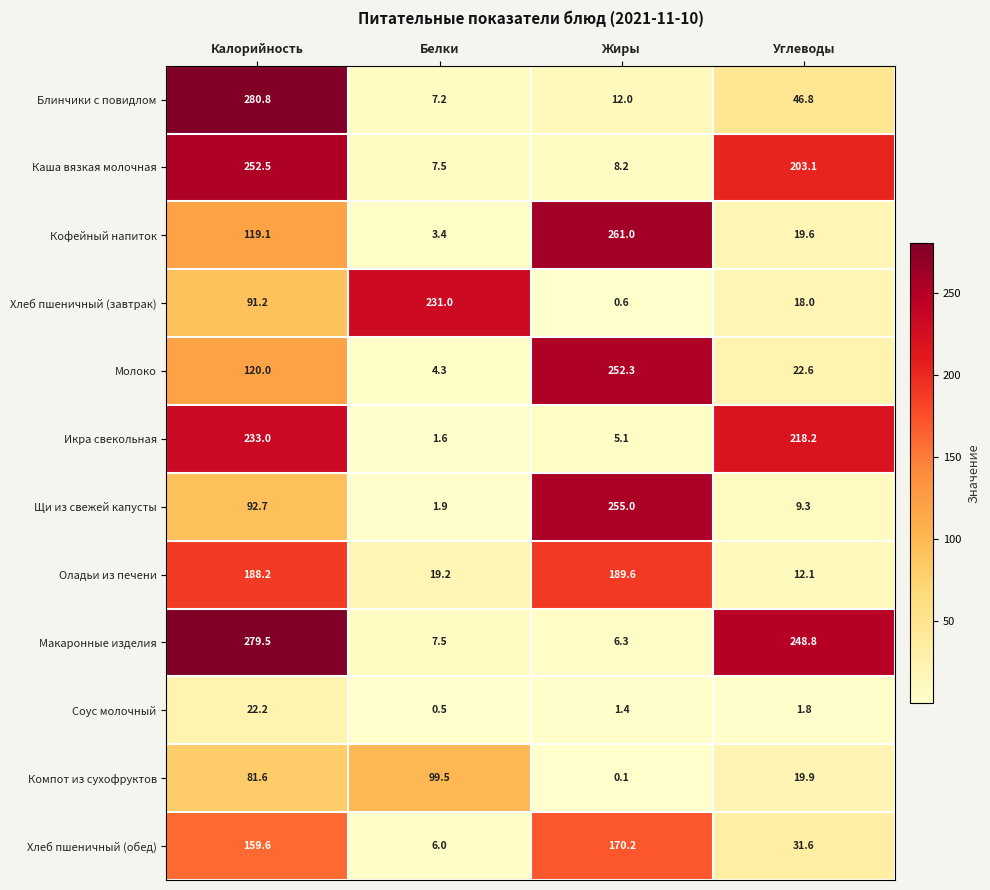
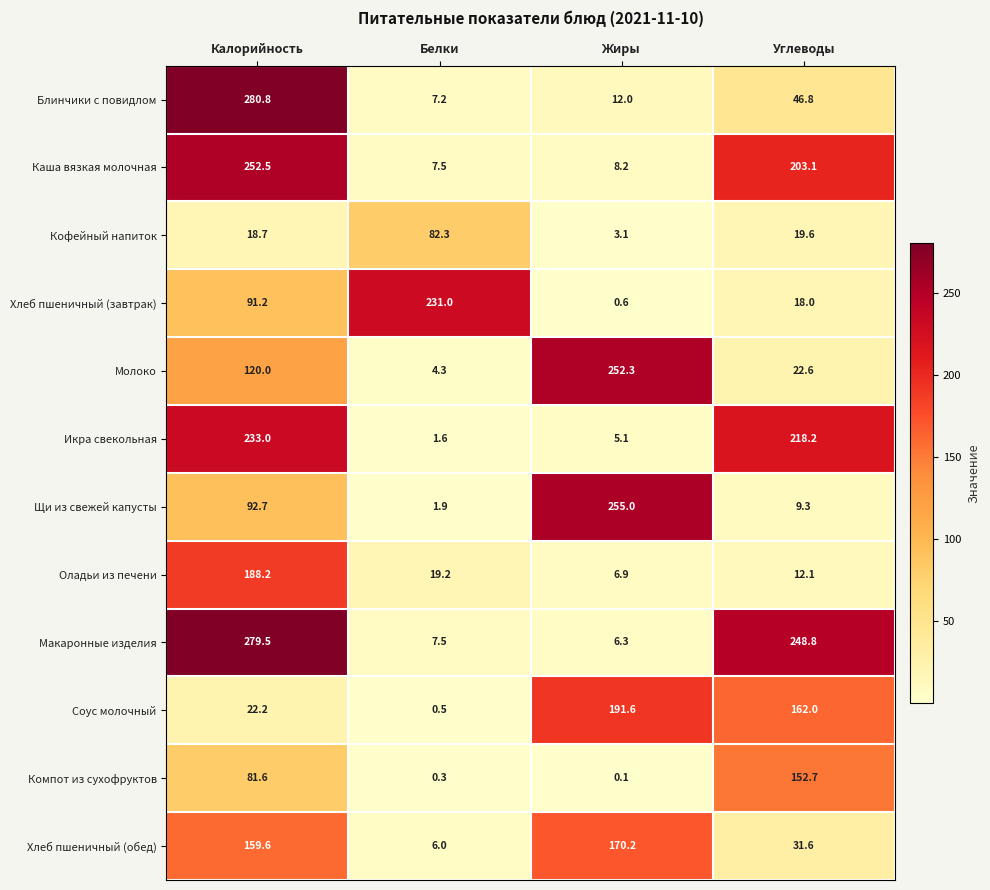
Кофейный напиток, Калорийность: 119.1 -> 18.7
Кофейный напиток, Белки: 3.4 -> 82.3
Кофейный напиток, Жиры: 261.0 -> 3.1
Оладьи из печени, Жиры: 189.6 -> 6.9
Соус молочный, Жиры: 1.4 -> 191.6
Соус молочный, Углеводы: 1.8 -> 162.0
Компот из сухофруктов, Белки: 99.5 -> 0.3
Компот из сухофруктов, Углеводы: 19.9 -> 152.7
